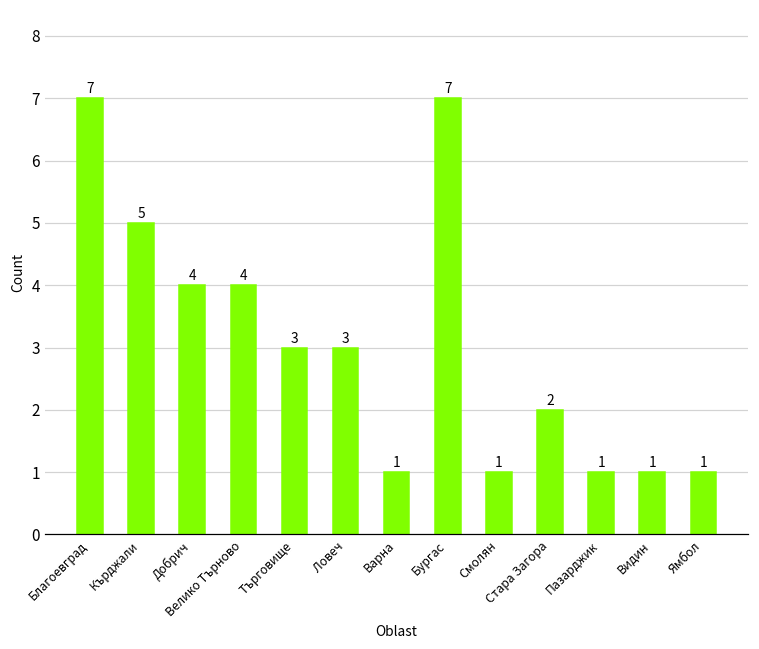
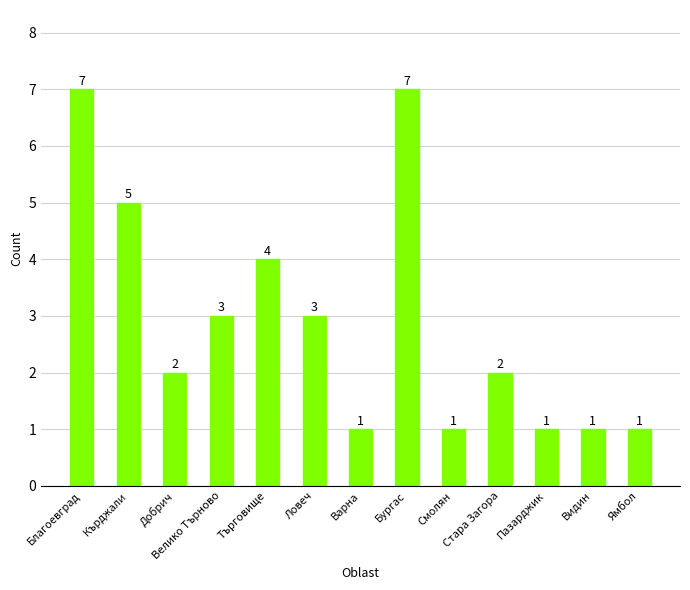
Добрич: 4 -> 2
Велико Търново: 4 -> 3
Търговище: 3 -> 4
